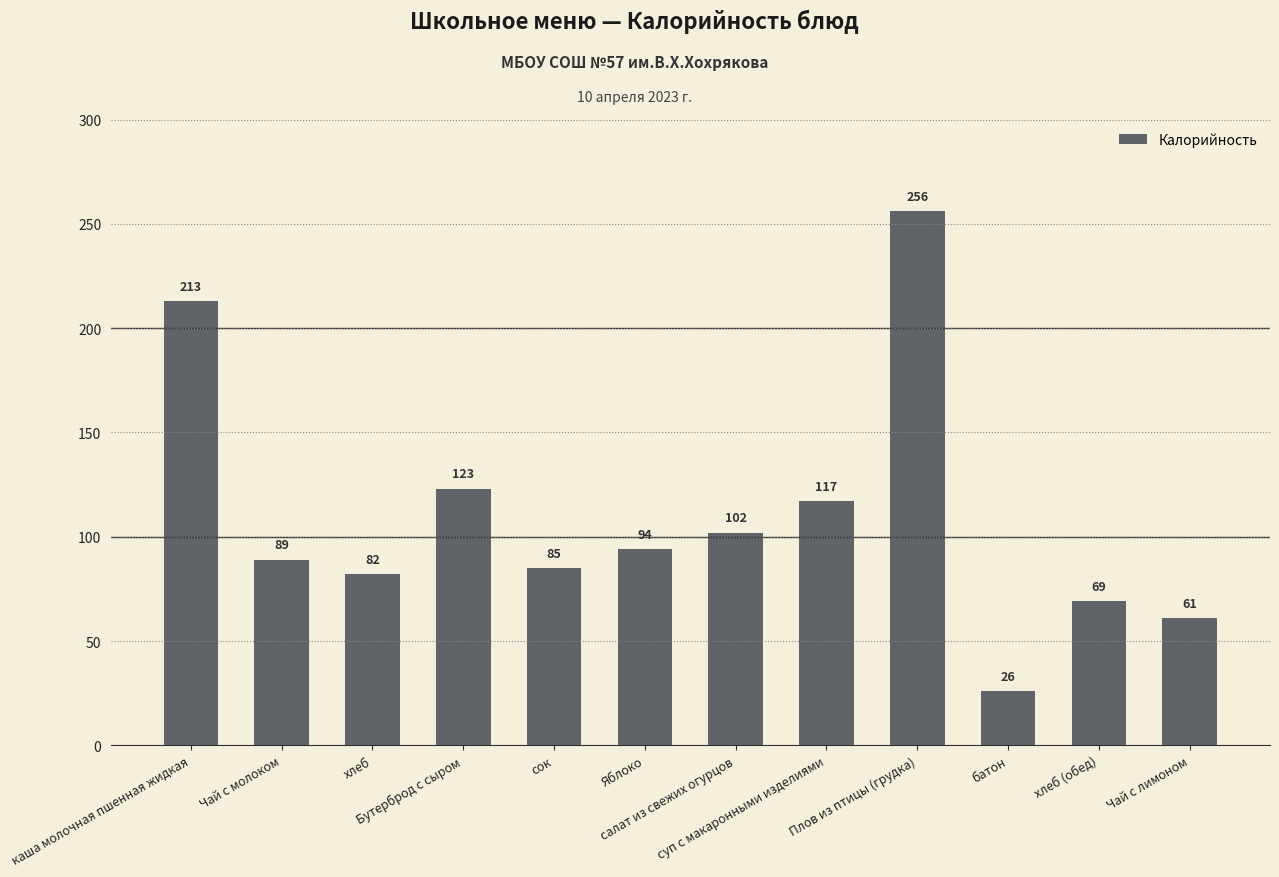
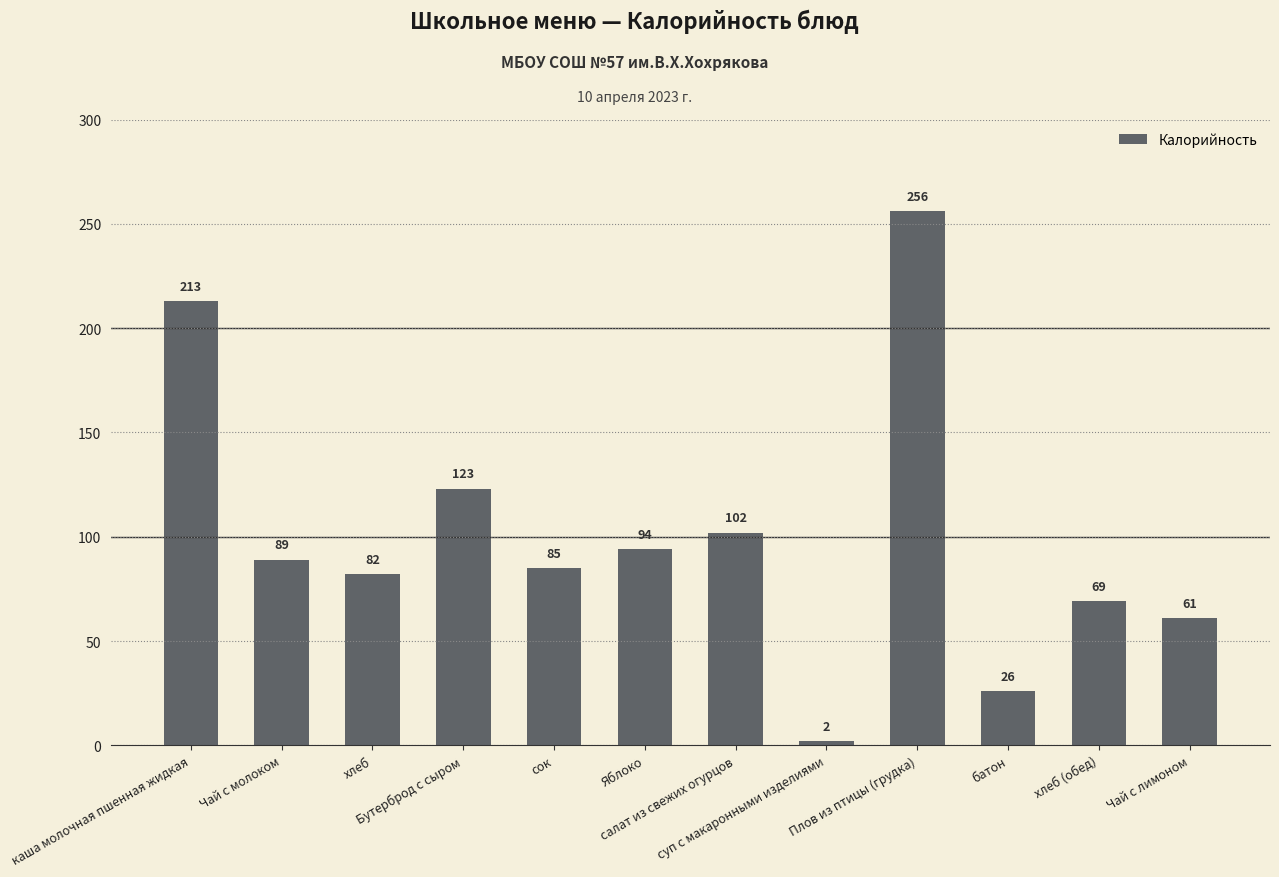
суп с макаронными изделиями: 117 -> 2
